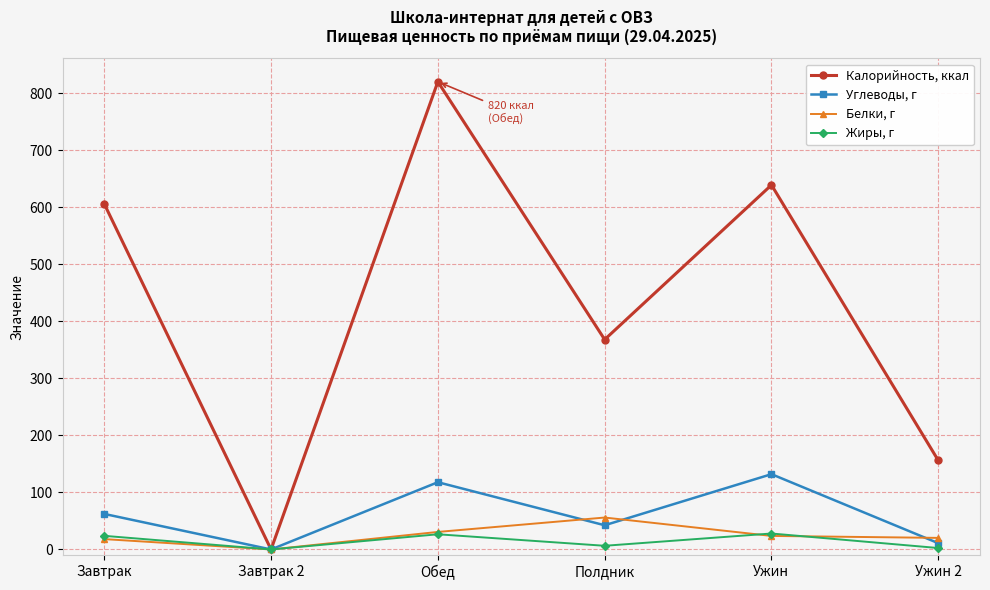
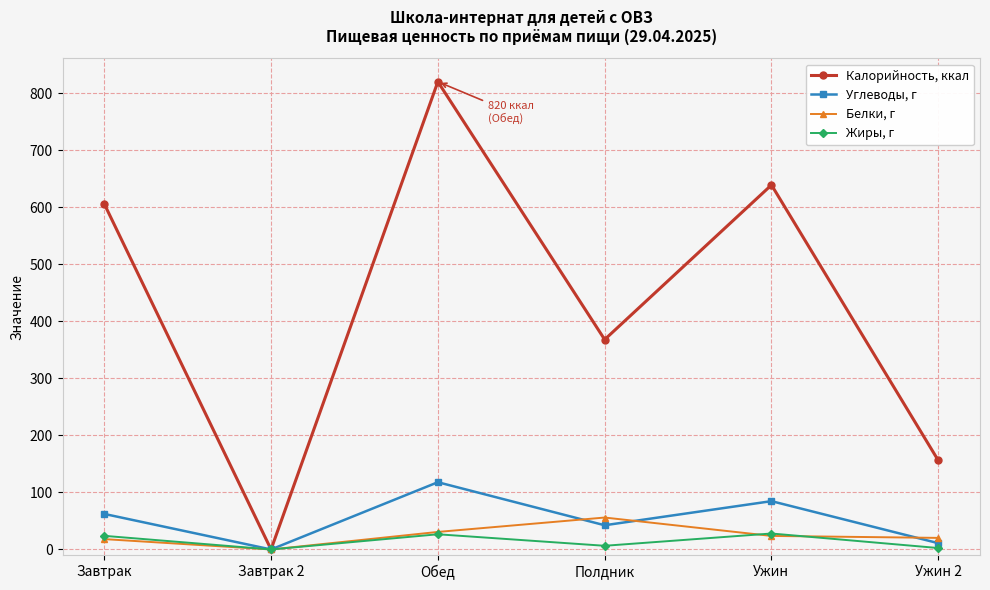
Углеводы, г, Ужин: 130 -> 80
